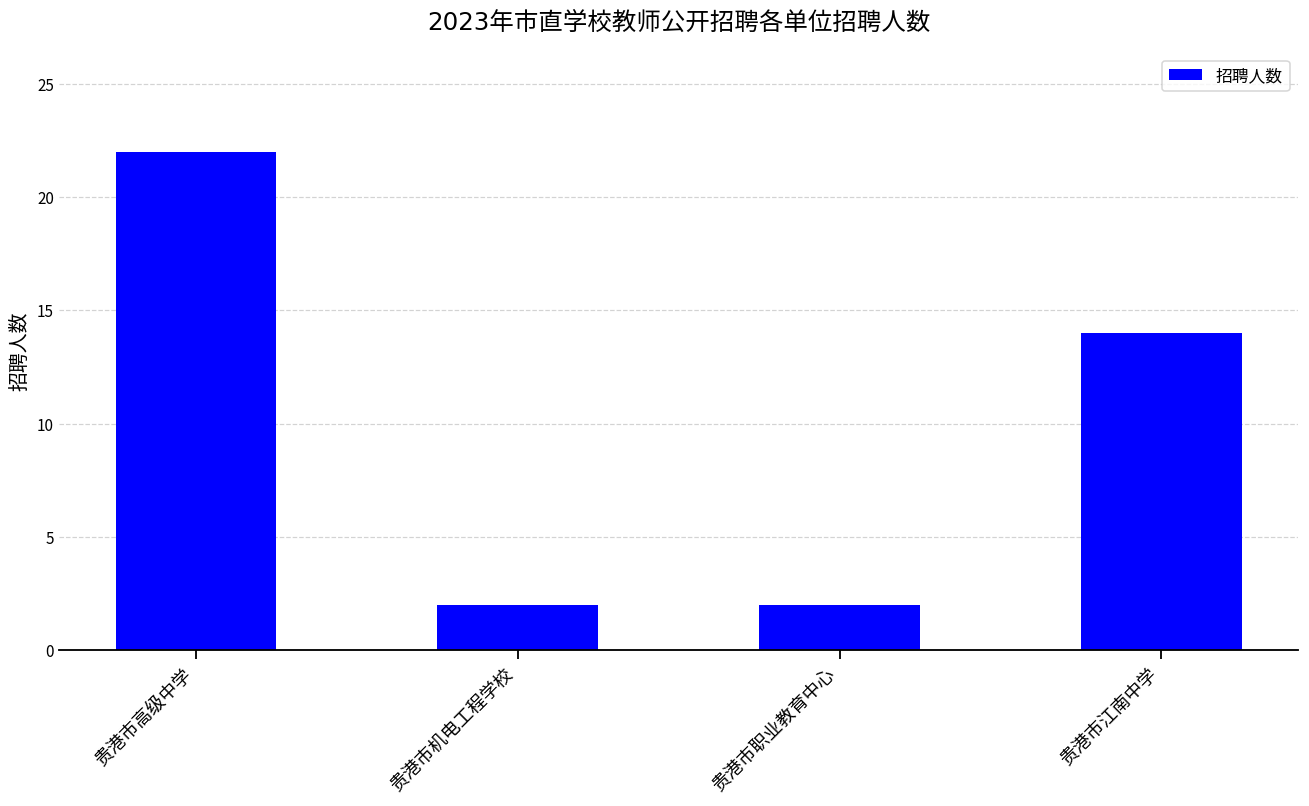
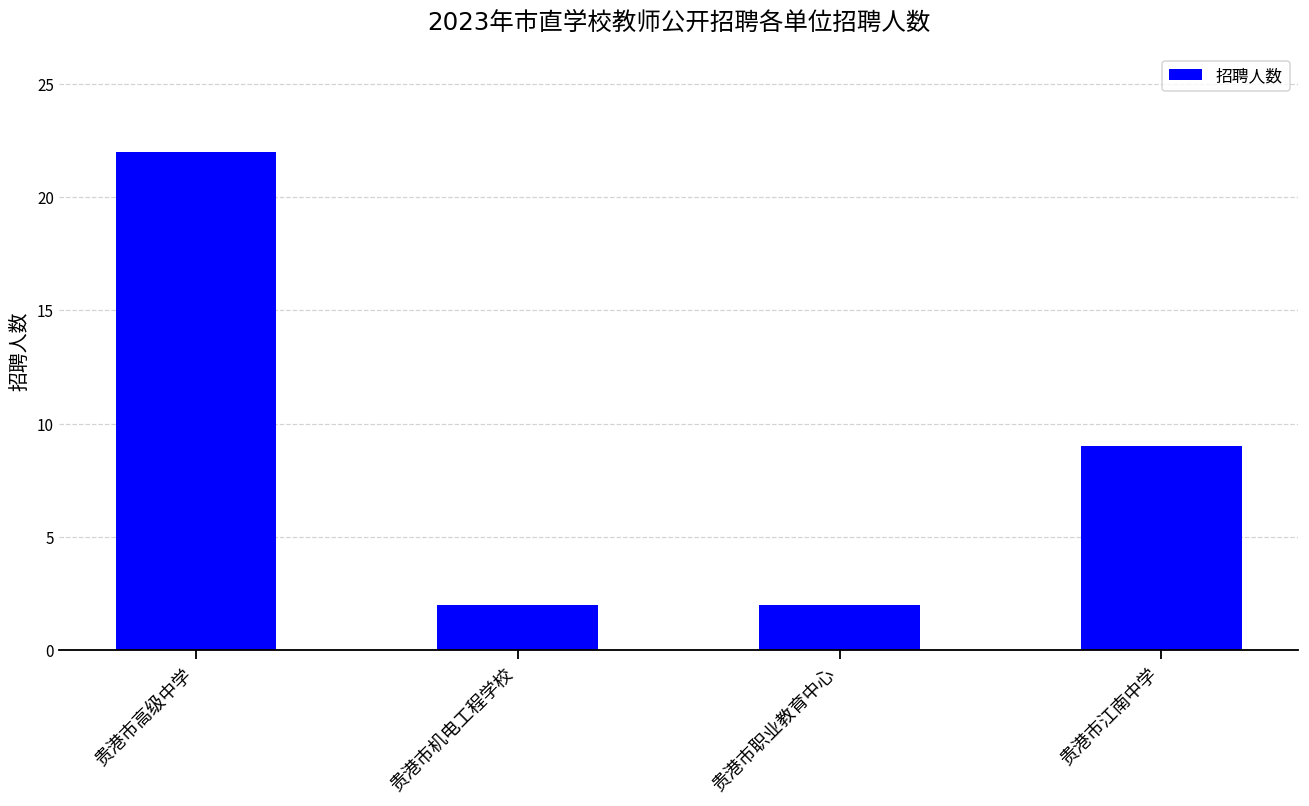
贵港市江南中学: 14 -> 9
